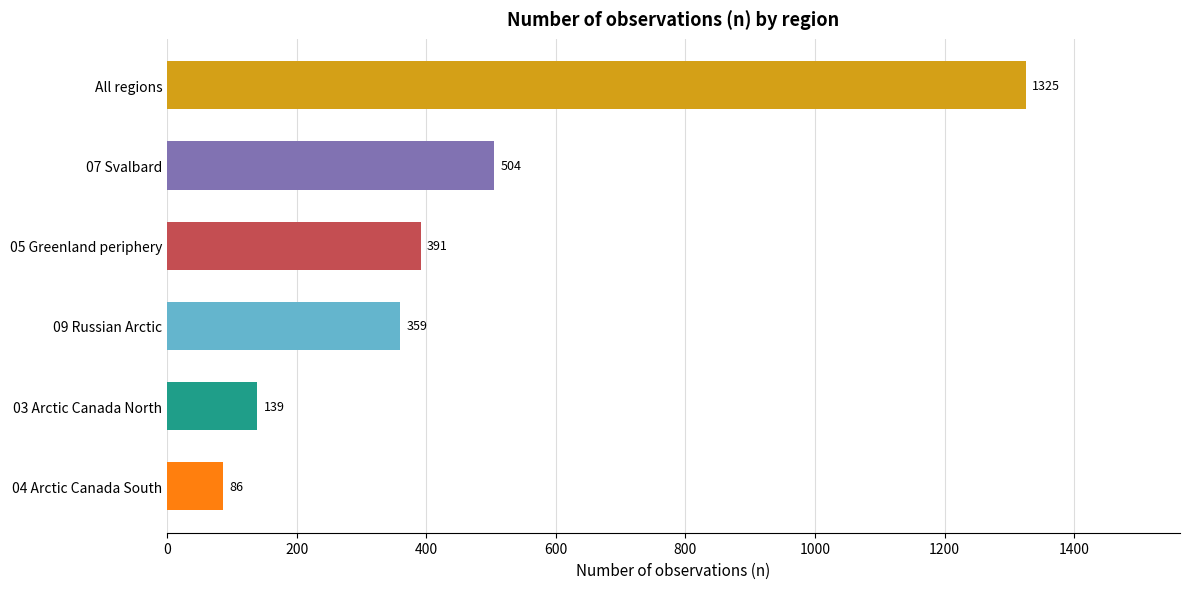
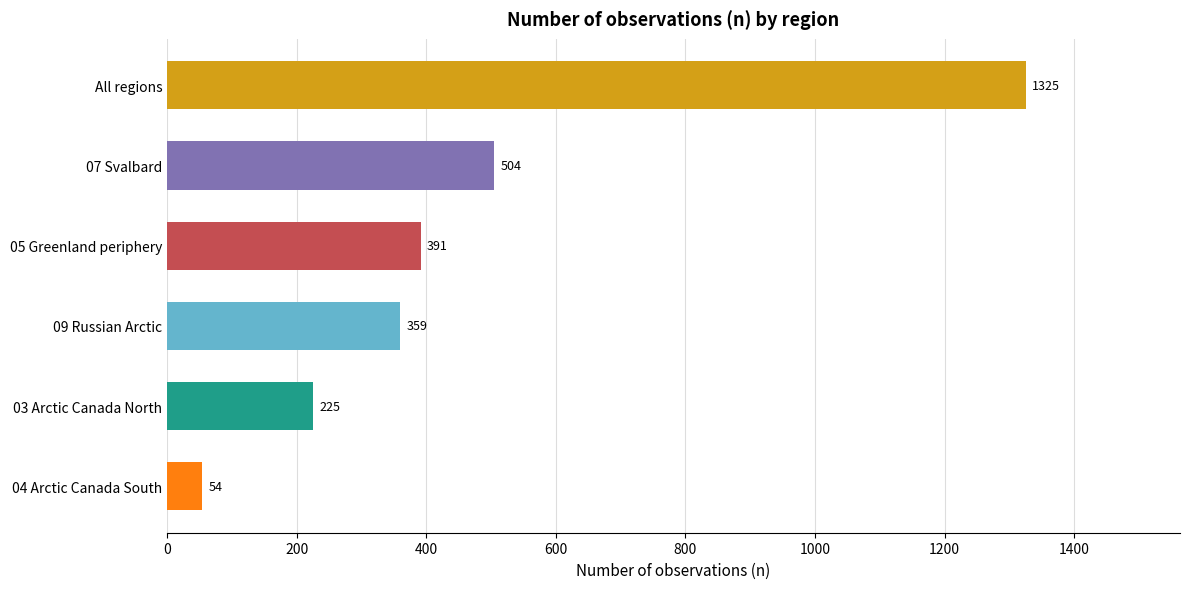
03 Arctic Canada North: 139 -> 225
04 Arctic Canada South: 86 -> 54
